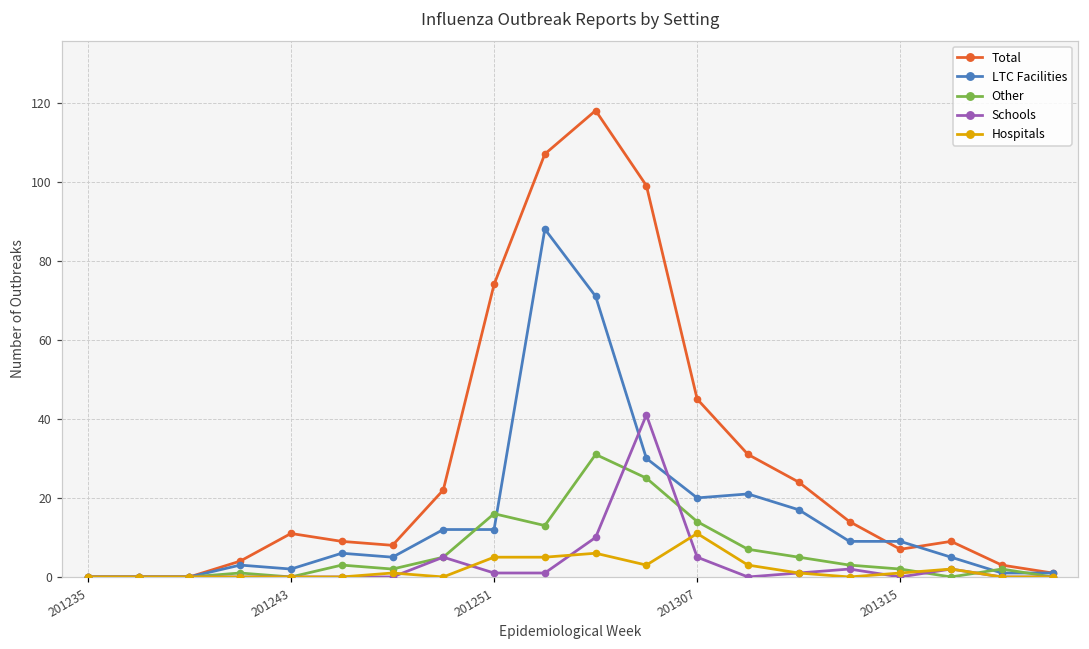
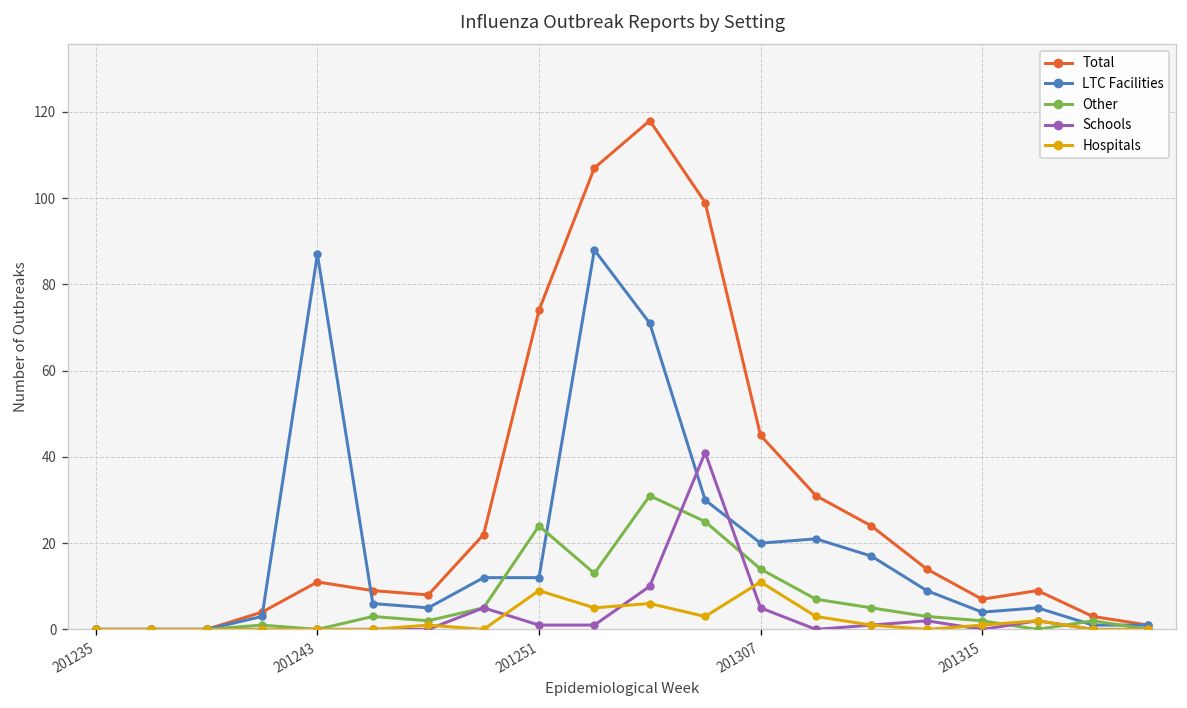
LTC Facilities, 201243: 2 -> 87
Other, 201251: 16 -> 24
Hospitals, 201251: 5 -> 9
LTC Facilities, 201315: 9 -> 4
